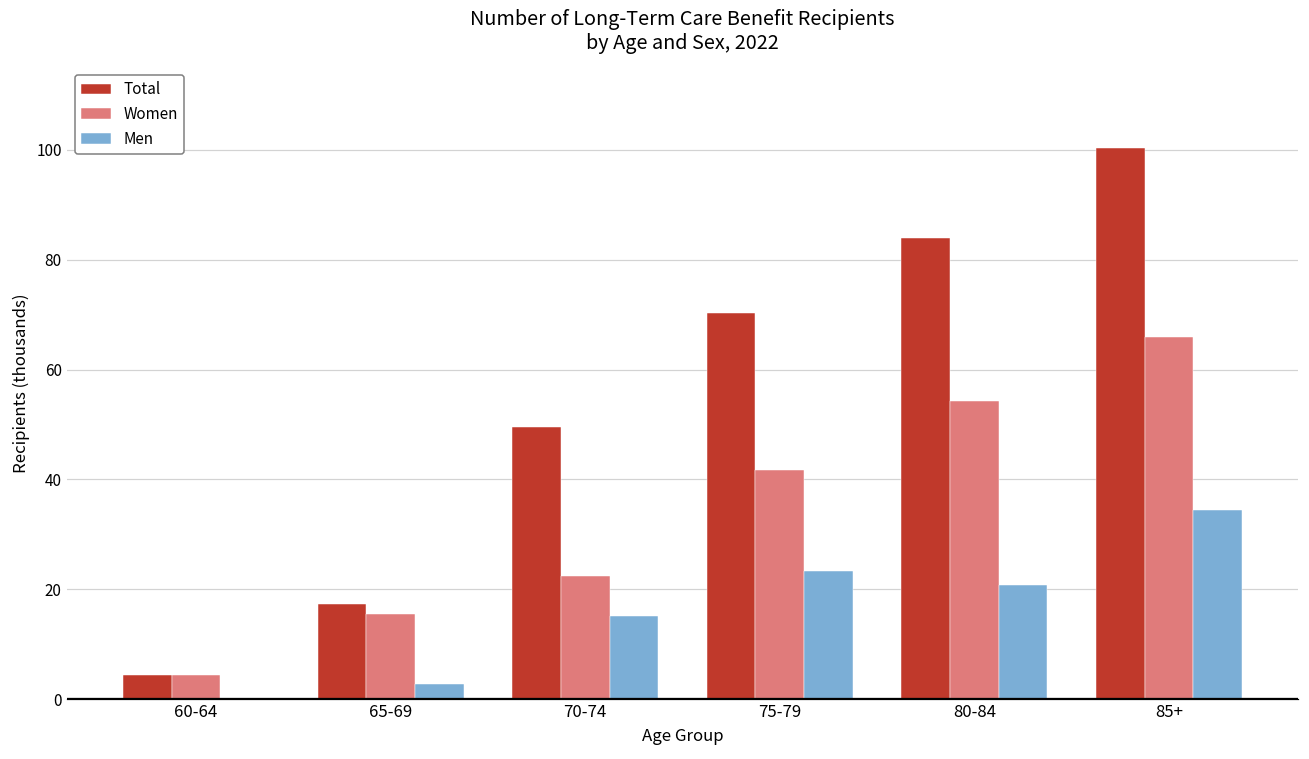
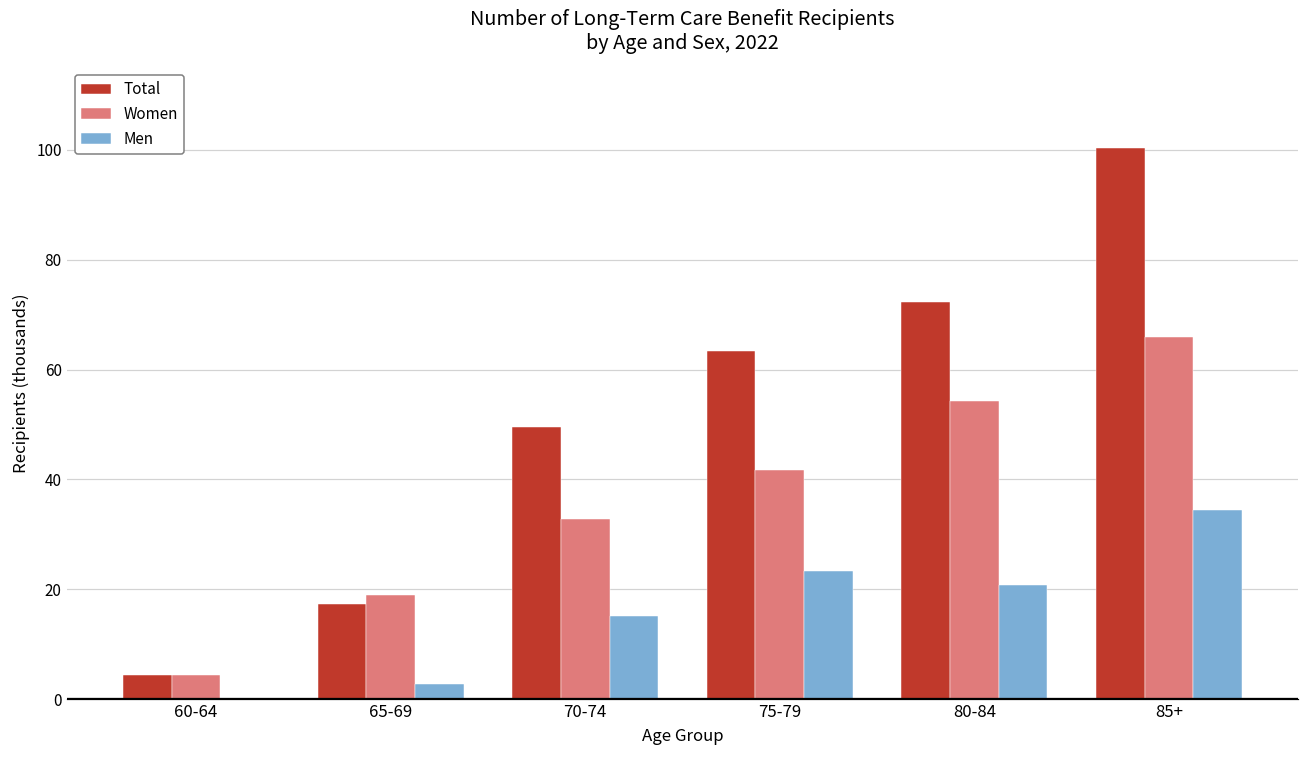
Women, 65-69: 16 -> 19
Women, 70-74: 22 -> 33
Total, 75-79: 70 -> 63
Total, 80-84: 84 -> 72
